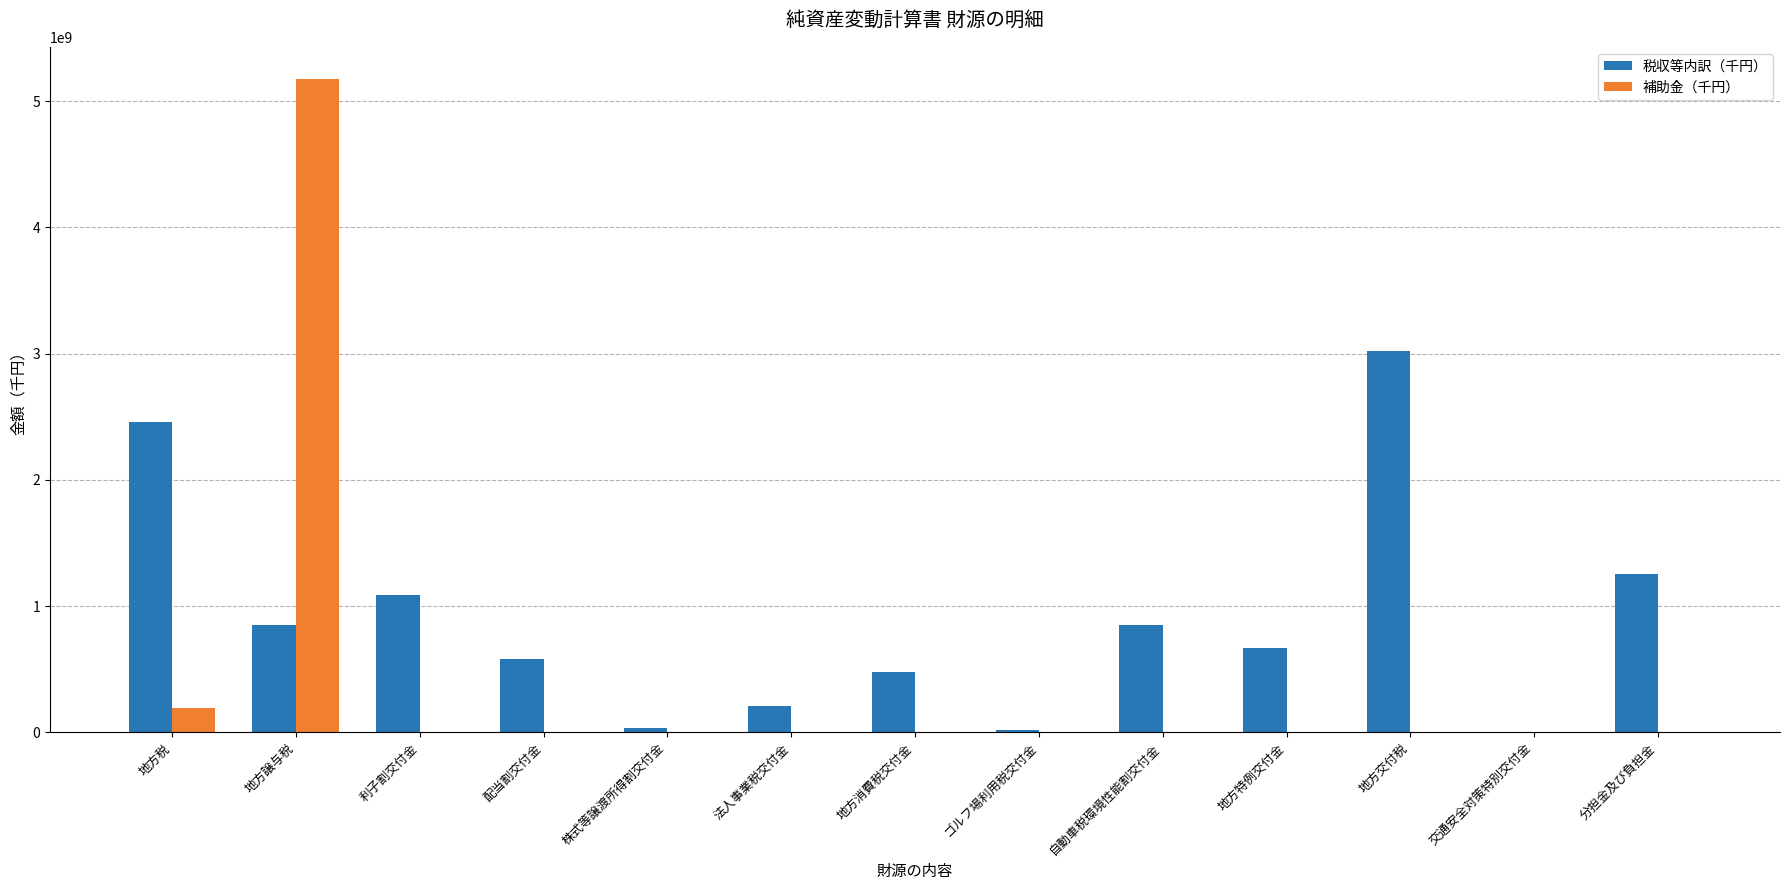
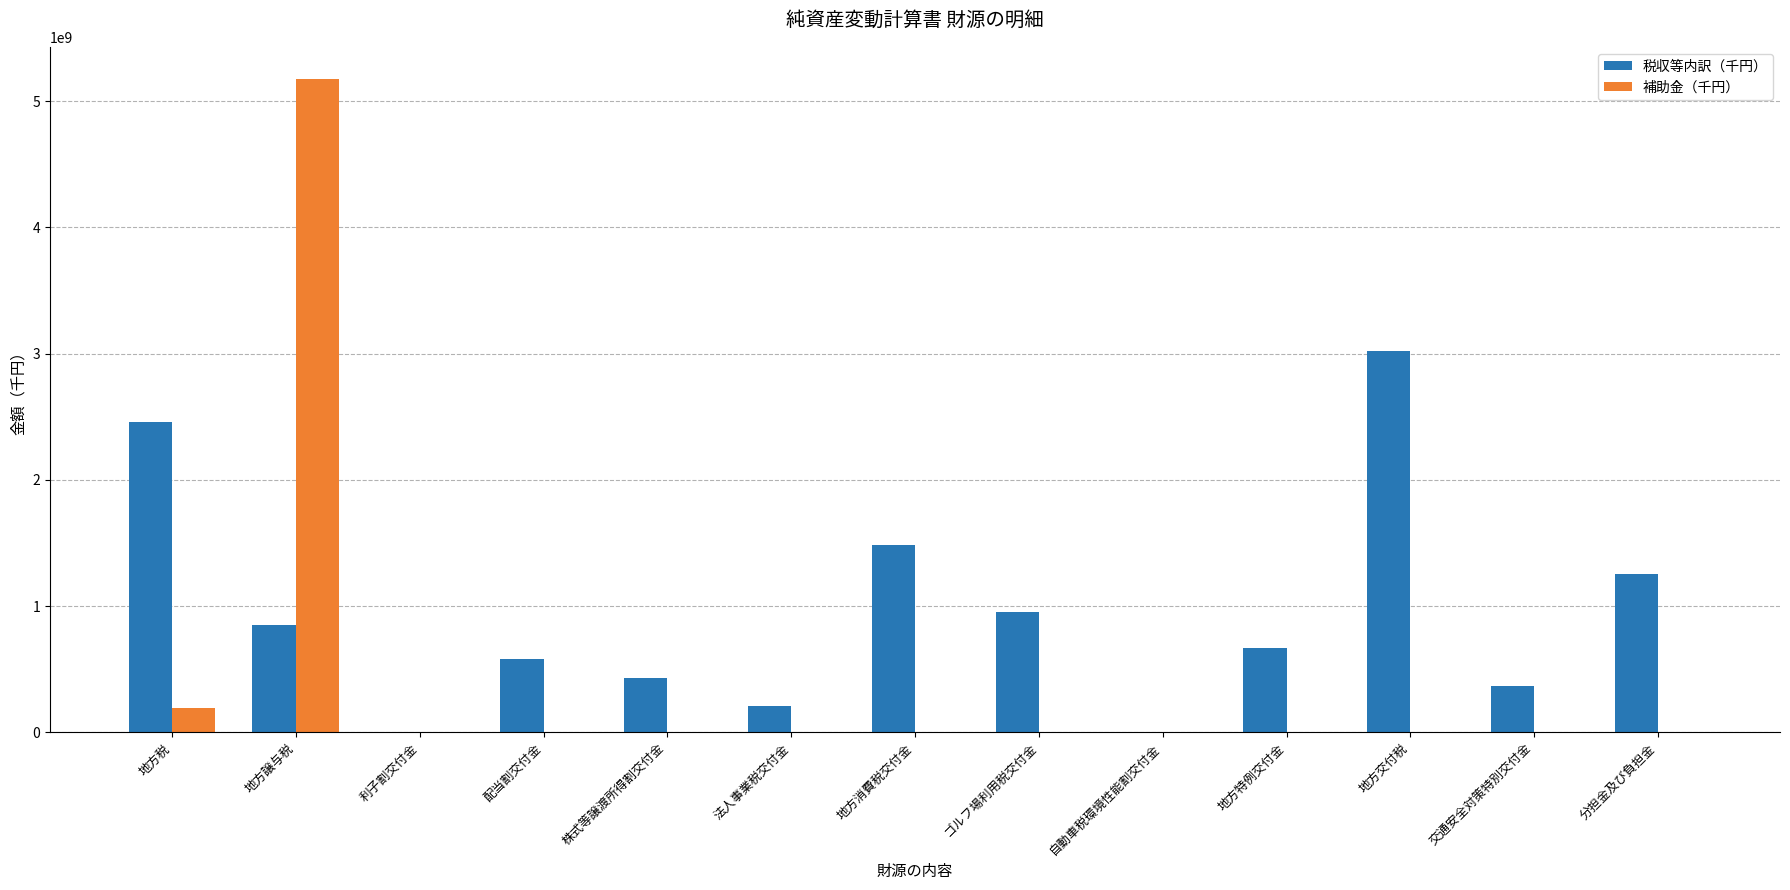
税収等内訳（千円）, 利子割交付金: 1090000000 -> 10000000
税収等内訳（千円）, 株式等譲渡所得割交付金: 30000000 -> 430000000
税収等内訳（千円）, 地方消費税交付金: 480000000 -> 1490000000
税収等内訳（千円）, ゴルフ場利用税交付金: 20000000 -> 950000000
税収等内訳（千円）, 自動車税環境性能割交付金: 850000000 -> 10000000
税収等内訳（千円）, 交通安全対策特別交付金: 0 -> 370000000
